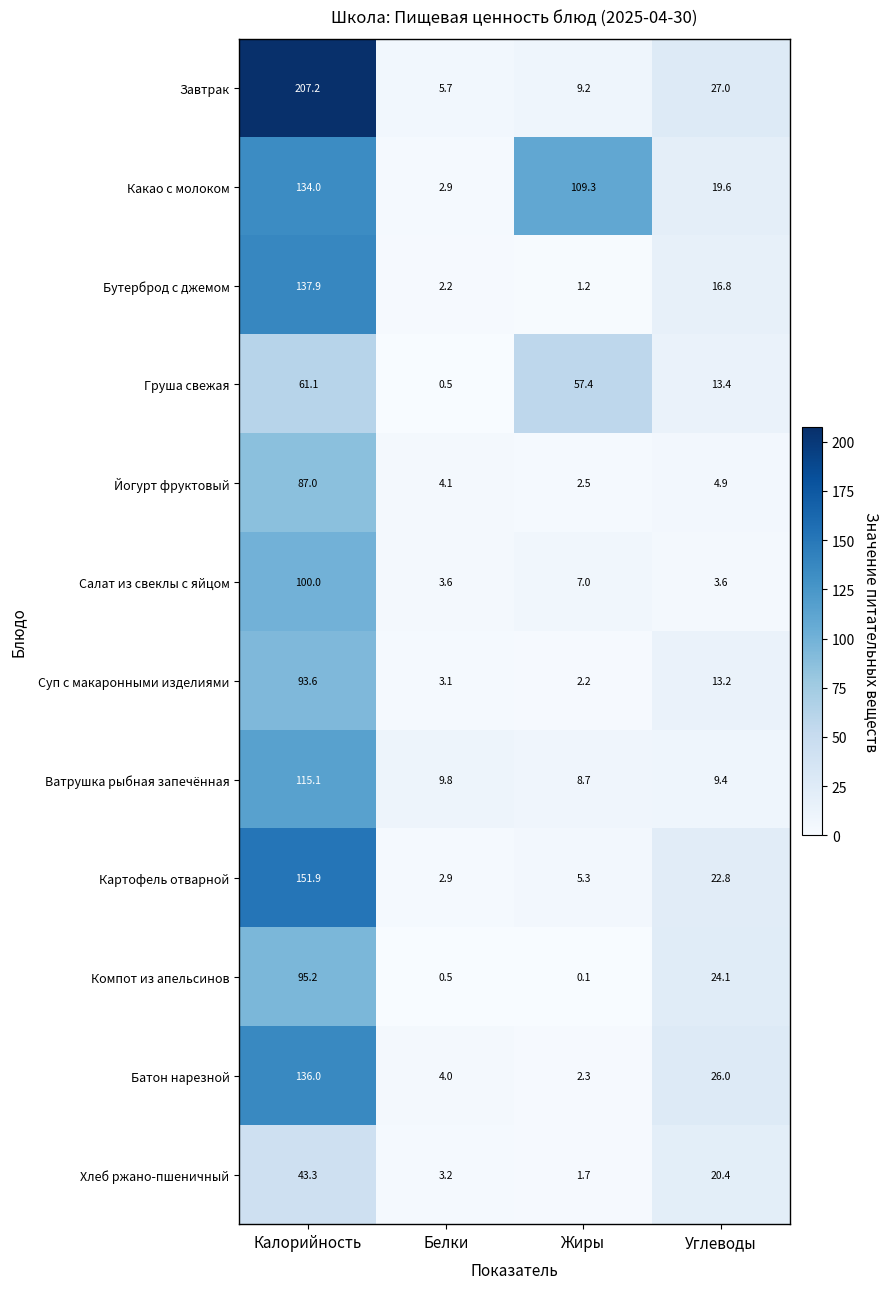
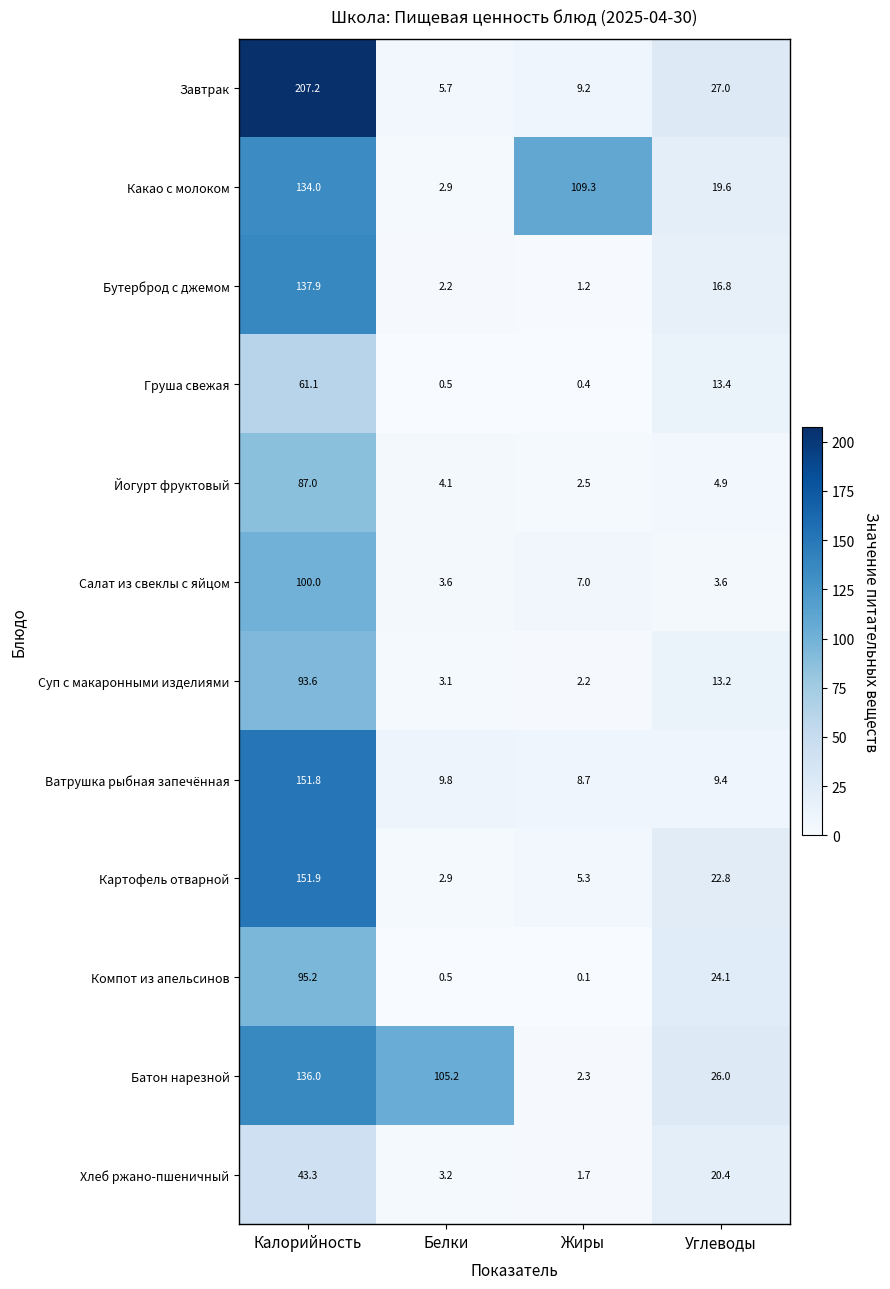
Груша свежая, Жиры: 57.4 -> 0.4
Ватрушка рыбная запечённая, Калорийность: 115.1 -> 151.8
Батон нарезной, Белки: 4.0 -> 105.2
